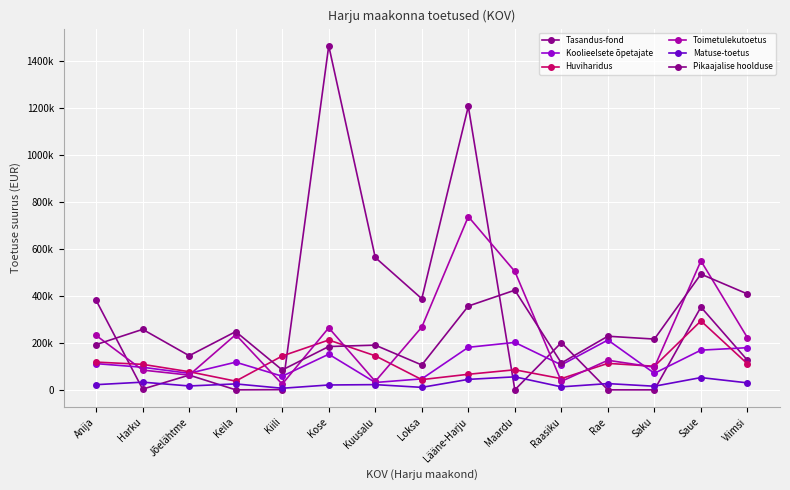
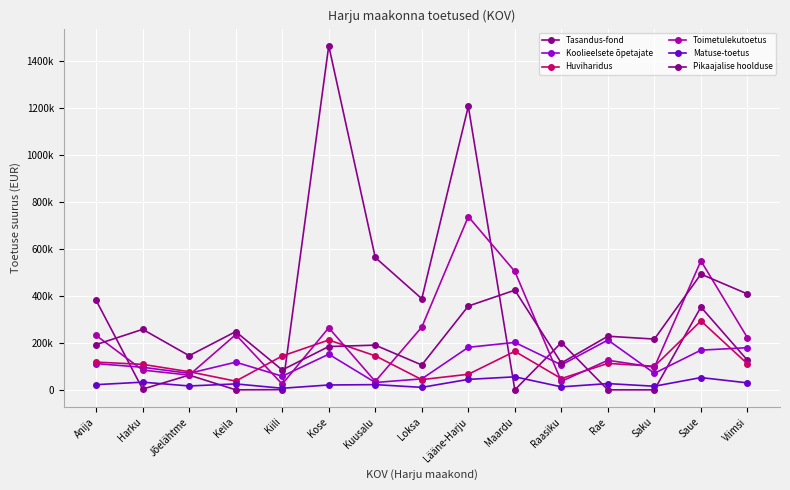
Huviharidus, Maardu: 90000 -> 160000
